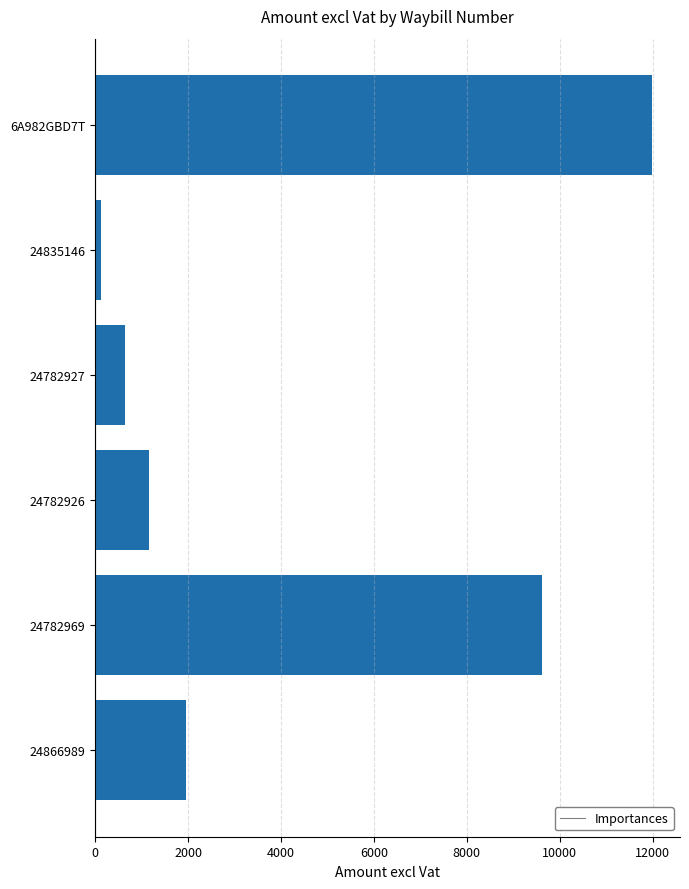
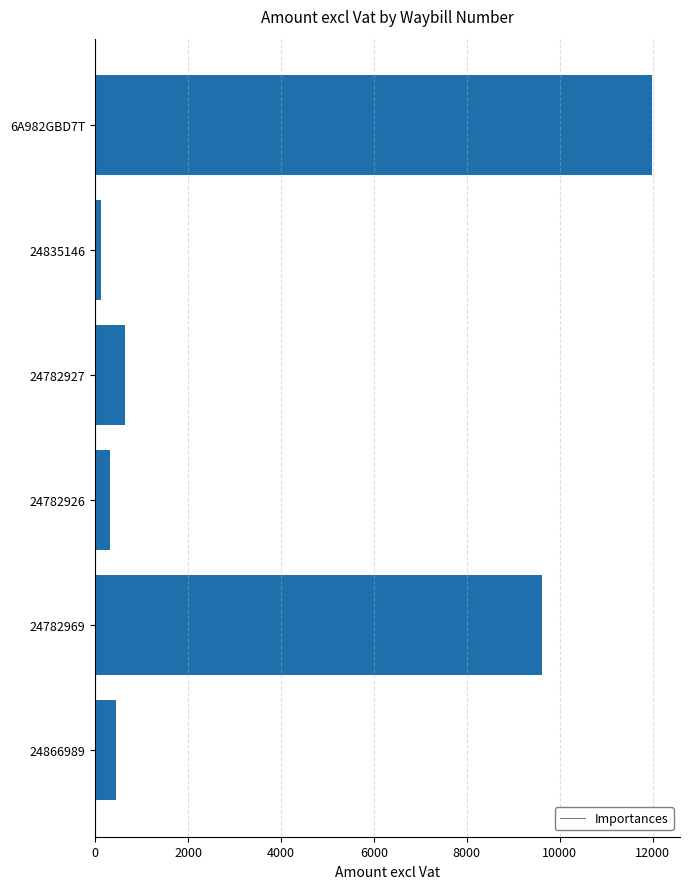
24782926: 1200 -> 300
24866989: 2000 -> 500
